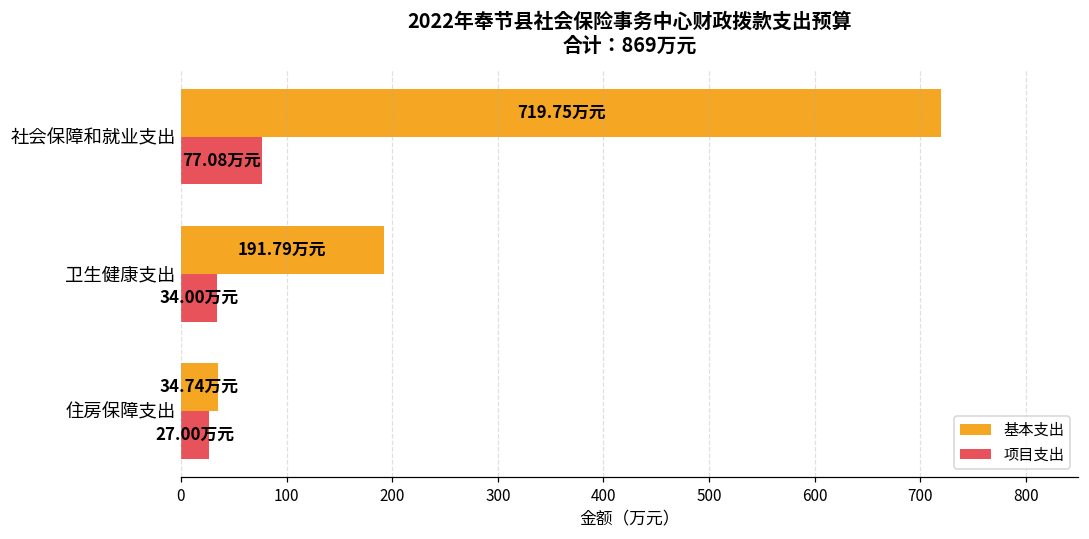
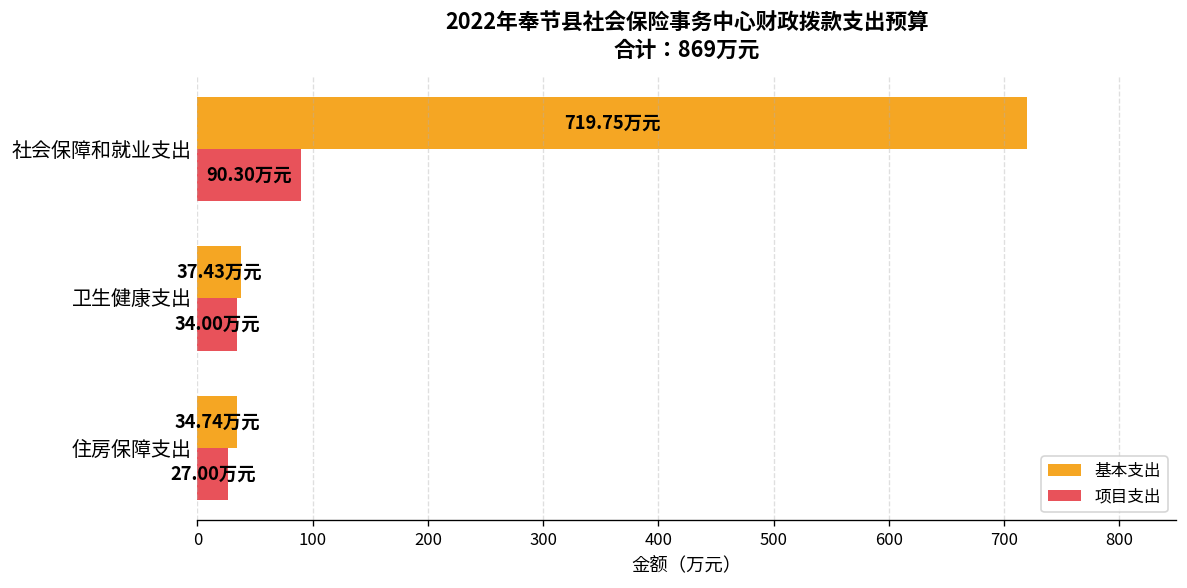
项目支出, 社会保障和就业支出: 77.08 -> 90.30
基本支出, 卫生健康支出: 191.79 -> 37.43
